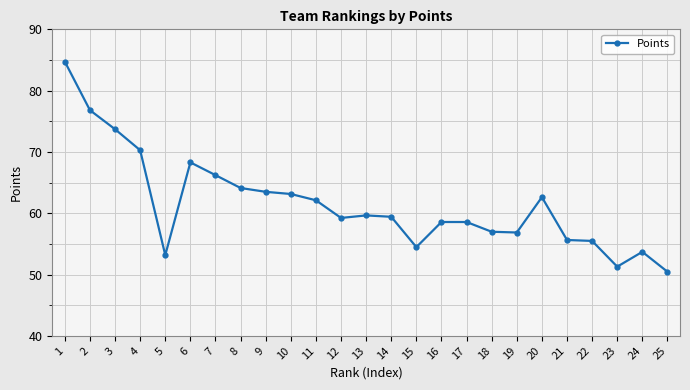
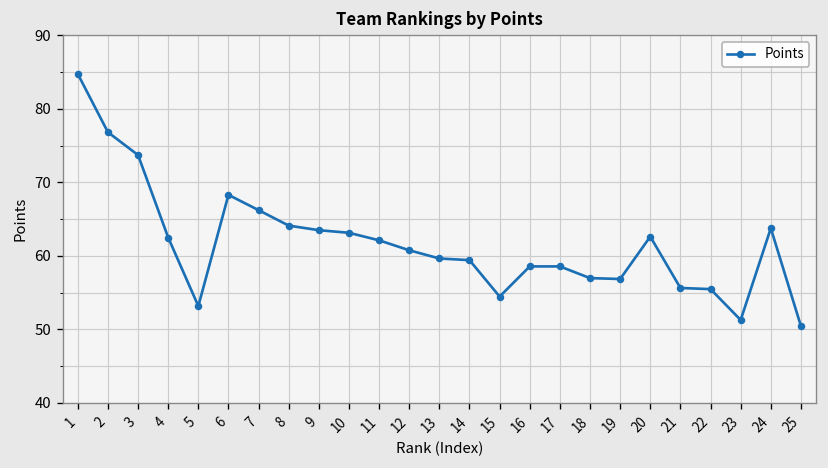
4: 70 -> 62
12: 59 -> 61
24: 54 -> 64
